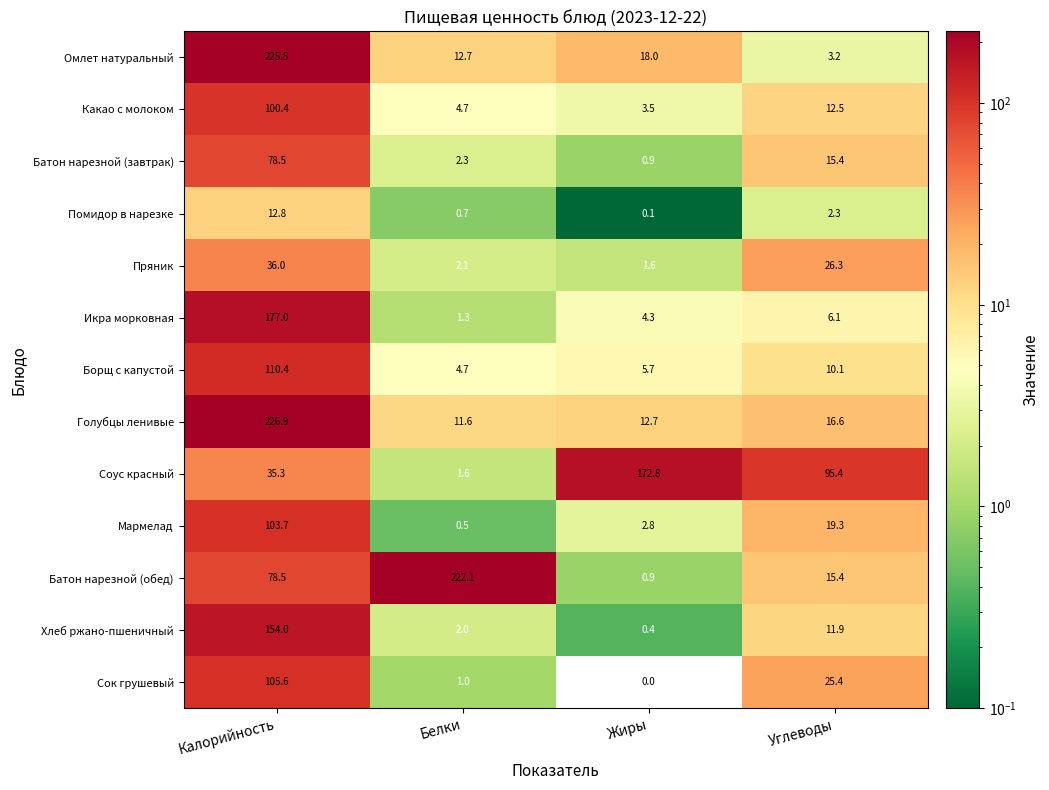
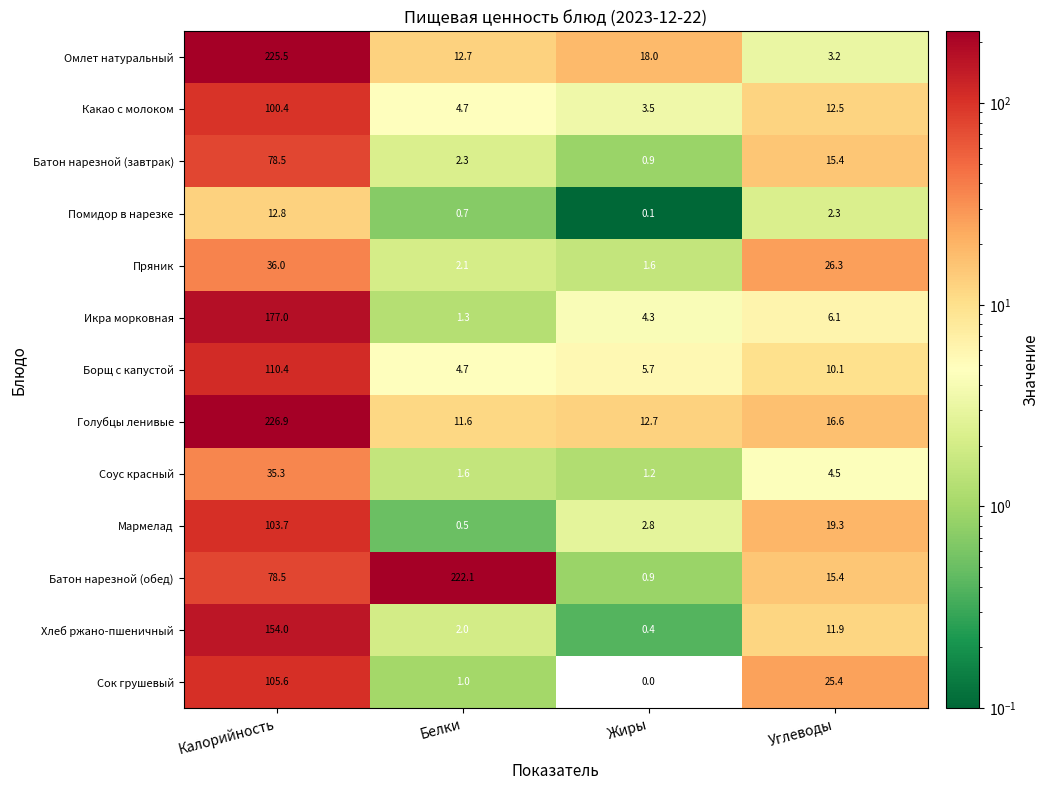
Соус красный, Жиры: 172.8 -> 1.2
Соус красный, Углеводы: 95.4 -> 4.5
